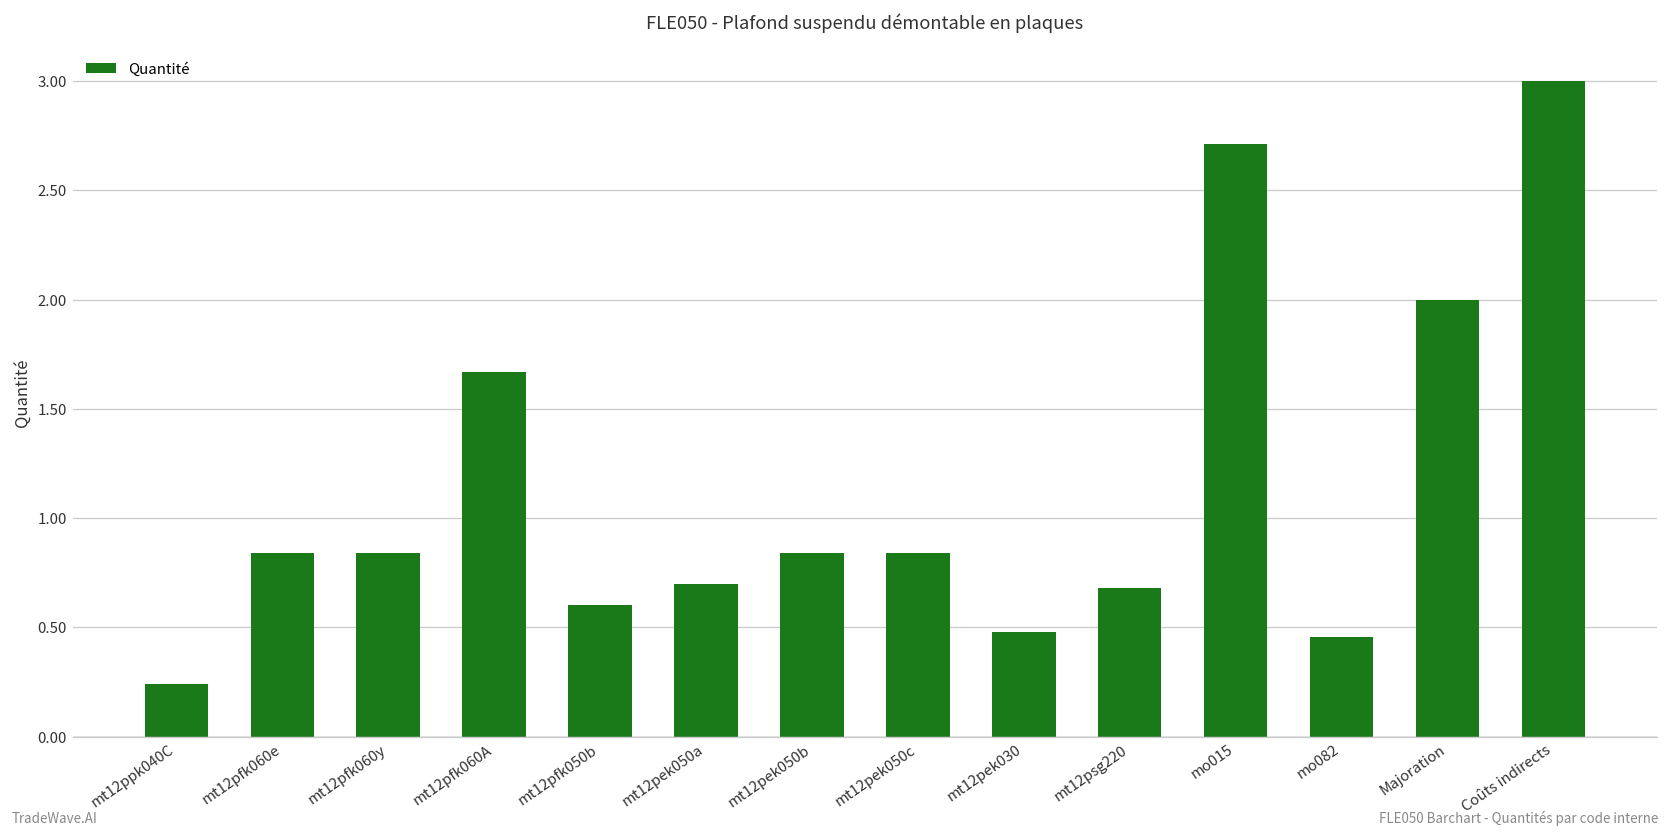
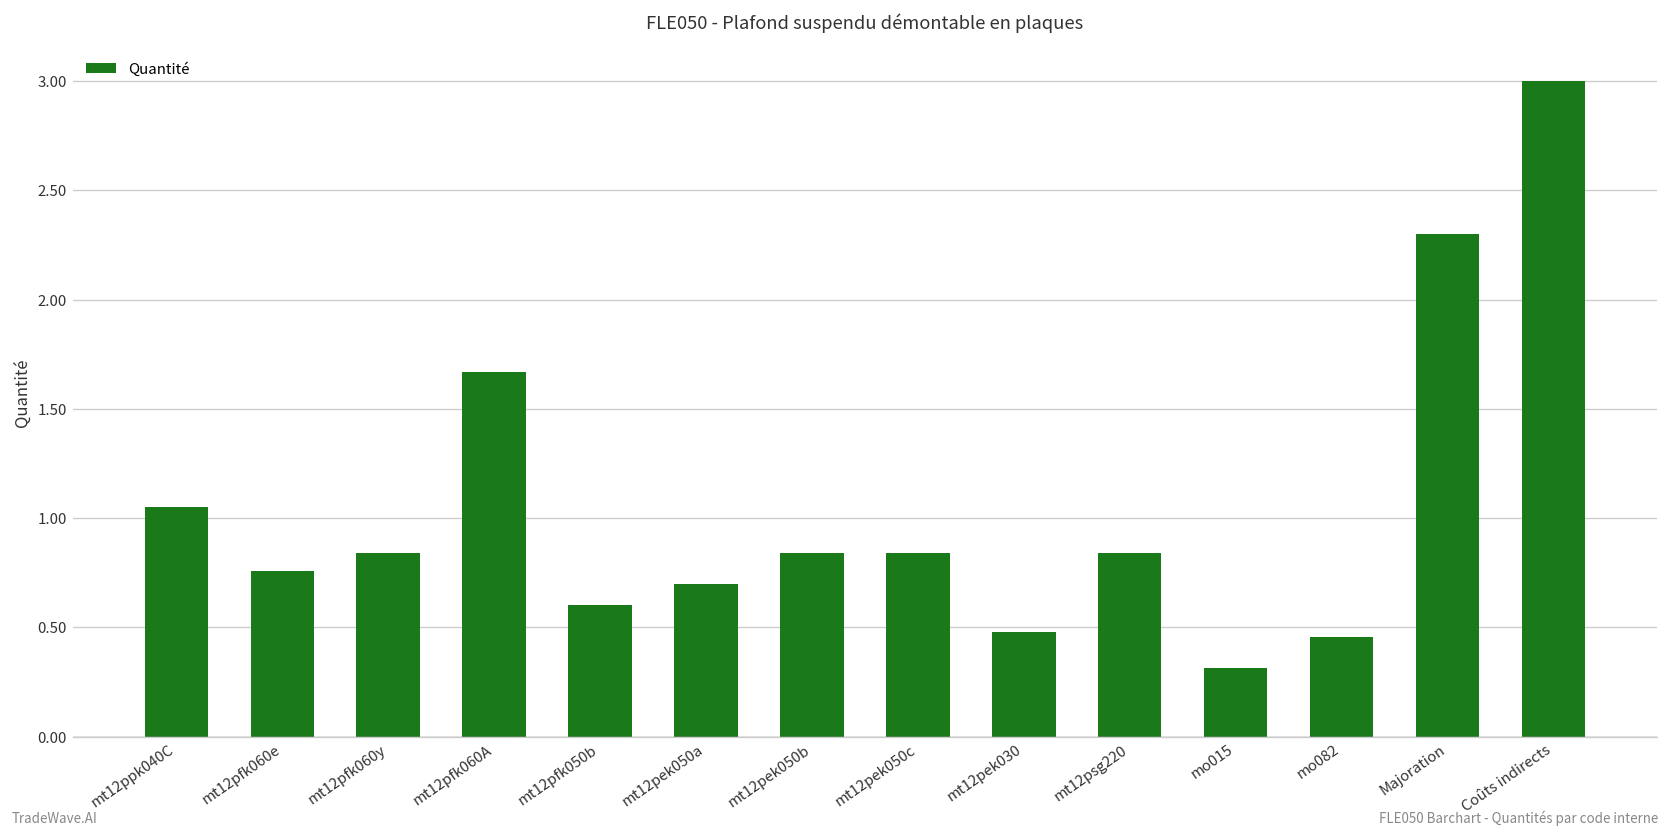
mt12ppk040C: 0.24 -> 1.05
mt12pfk060e: 0.84 -> 0.76
mt12psg220: 0.68 -> 0.84
mo015: 2.71 -> 0.31
Majoration: 2.0 -> 2.3
